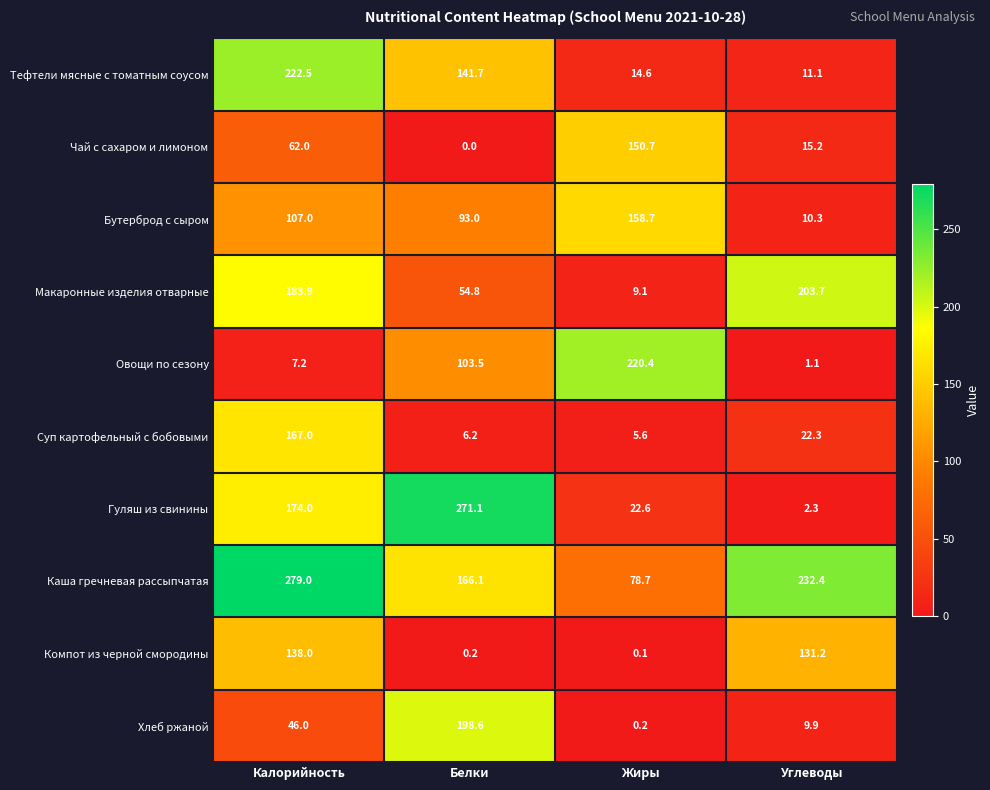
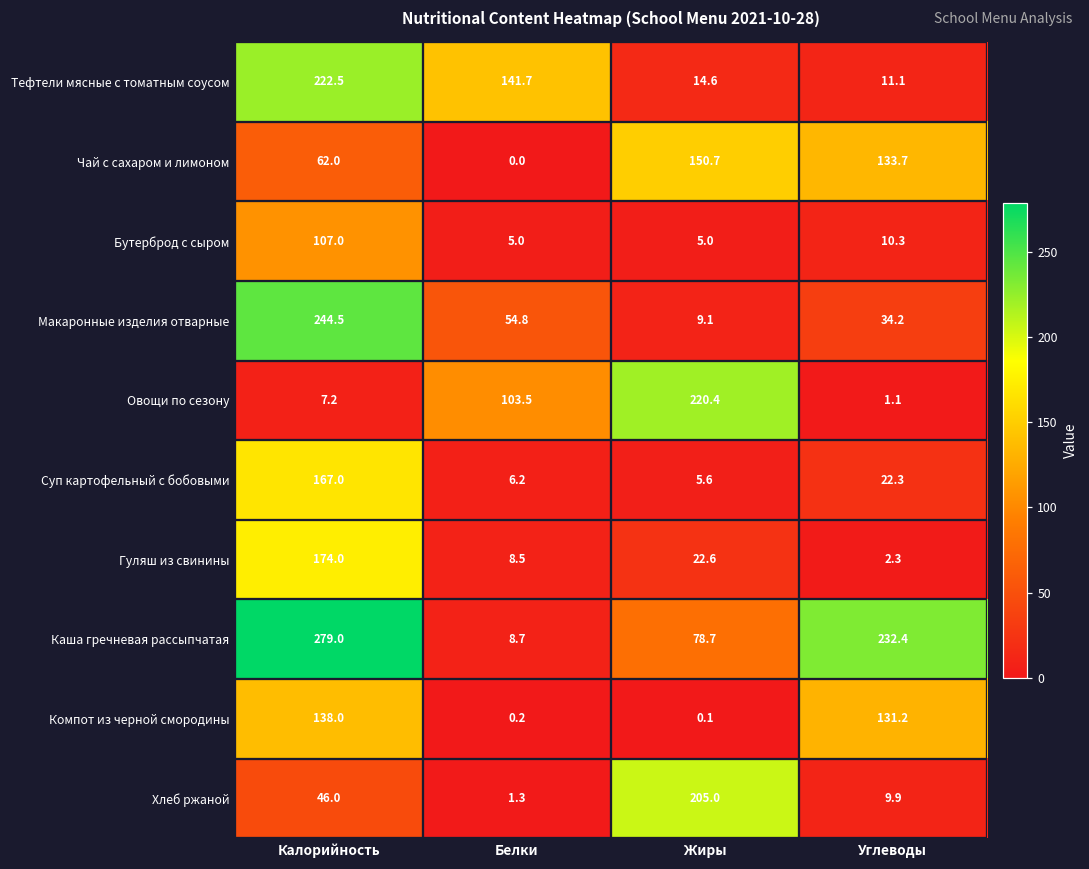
Чай с сахаром и лимоном, Углеводы: 15.2 -> 133.7
Бутерброд с сыром, Белки: 93.0 -> 5.0
Бутерброд с сыром, Жиры: 158.7 -> 5.0
Макаронные изделия отварные, Калорийность: 183.9 -> 244.5
Макаронные изделия отварные, Углеводы: 203.7 -> 34.2
Гуляш из свинины, Белки: 271.1 -> 8.5
Каша гречневая рассыпчатая, Белки: 166.1 -> 8.7
Хлеб ржаной, Белки: 198.6 -> 1.3
Хлеб ржаной, Жиры: 0.2 -> 205.0
